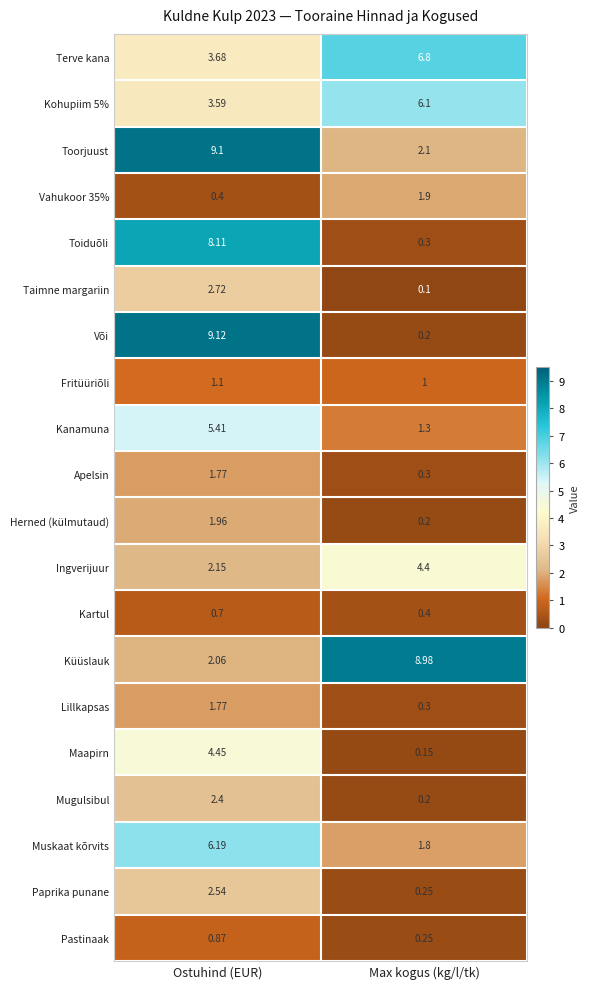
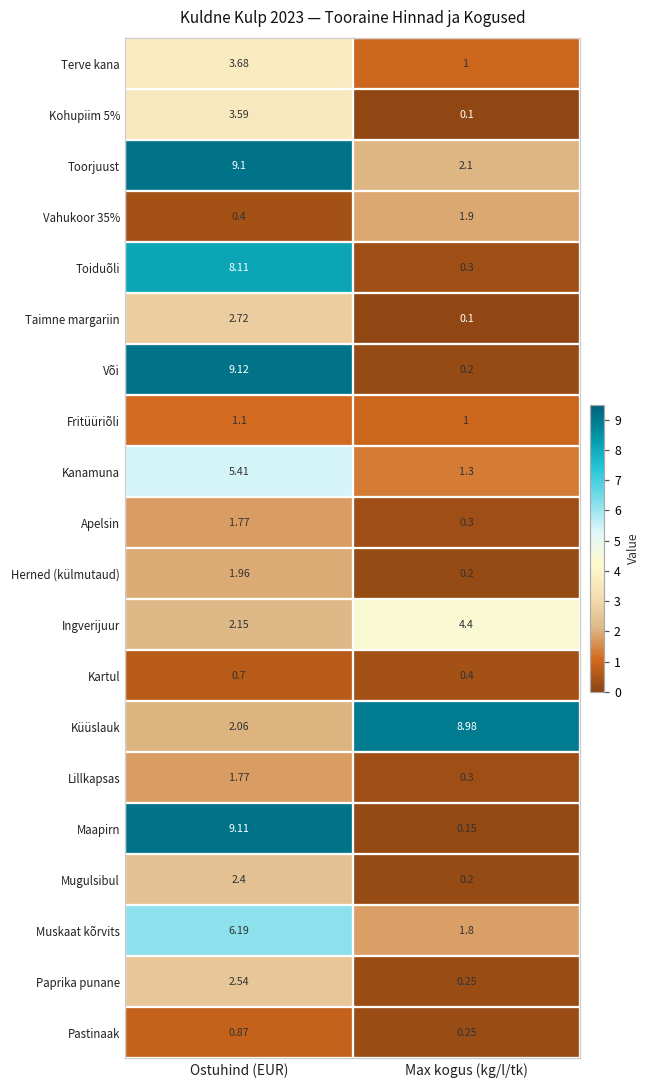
Terve kana, Max kogus (kg/l/tk): 6.8 -> 1
Kohupiim 5%, Max kogus (kg/l/tk): 6.1 -> 0.1
Maapirn, Ostuhind (EUR): 4.45 -> 9.11
